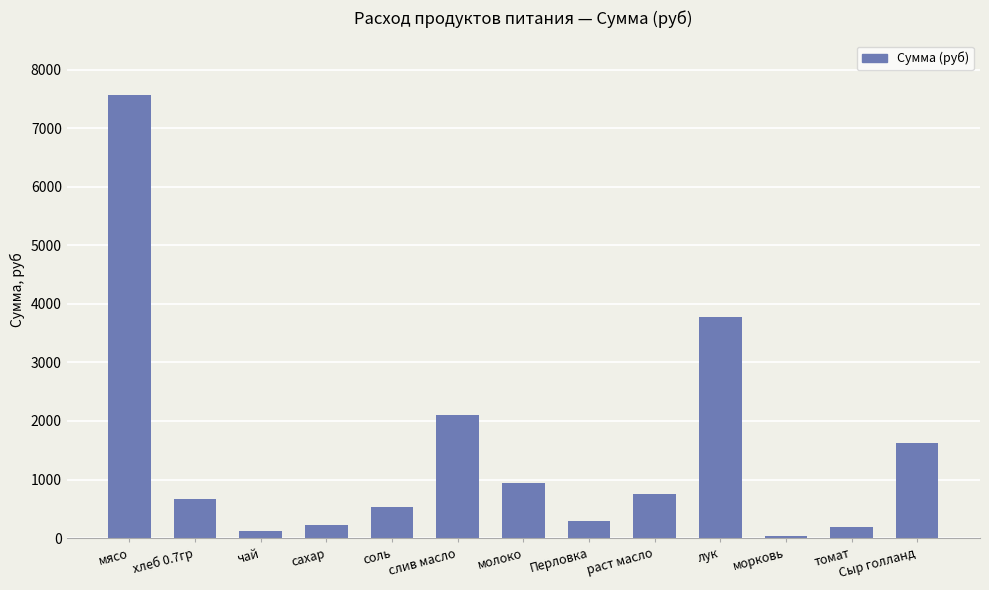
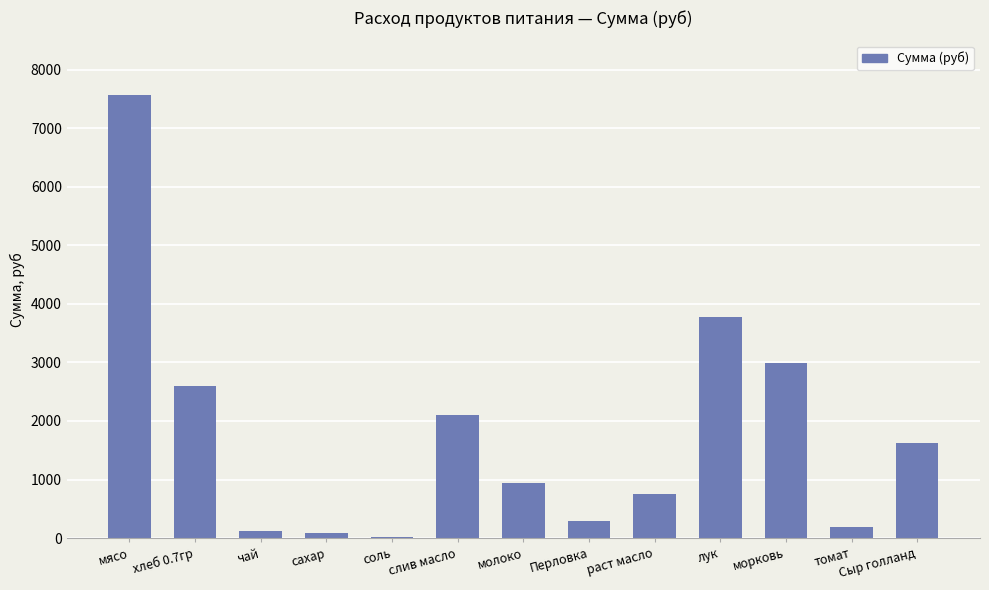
хлеб 0.7гр: 700 -> 2600
сахар: 200 -> 100
соль: 500 -> 0
морковь: 0 -> 3000
